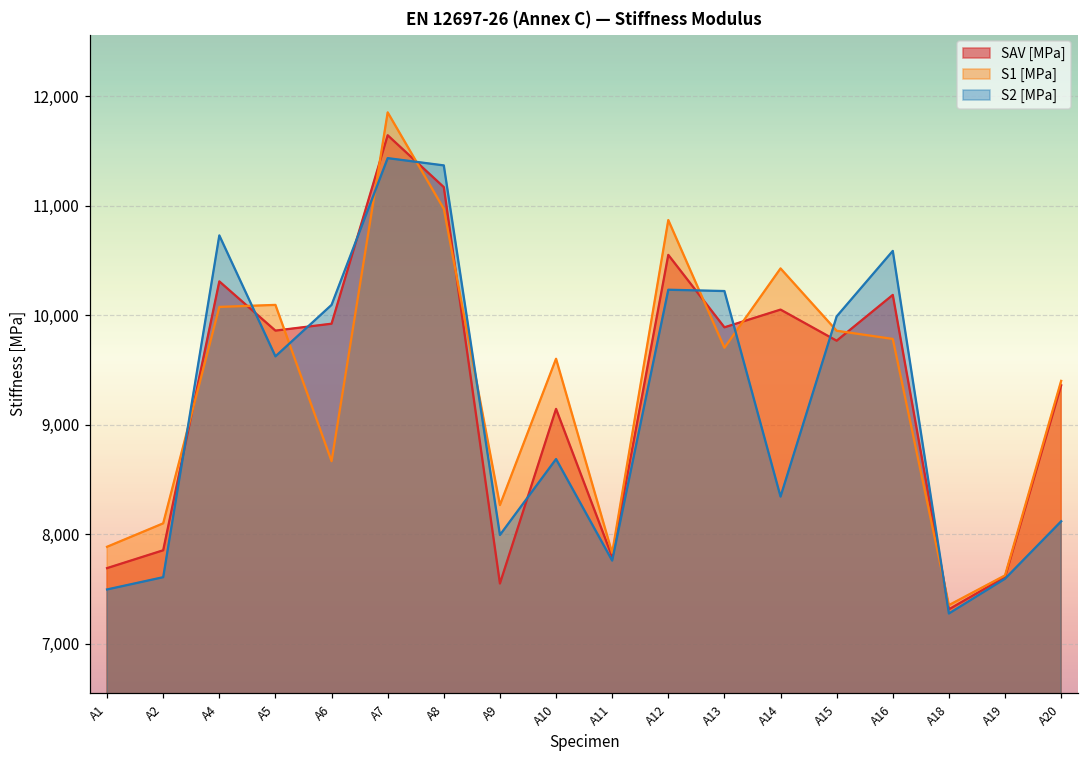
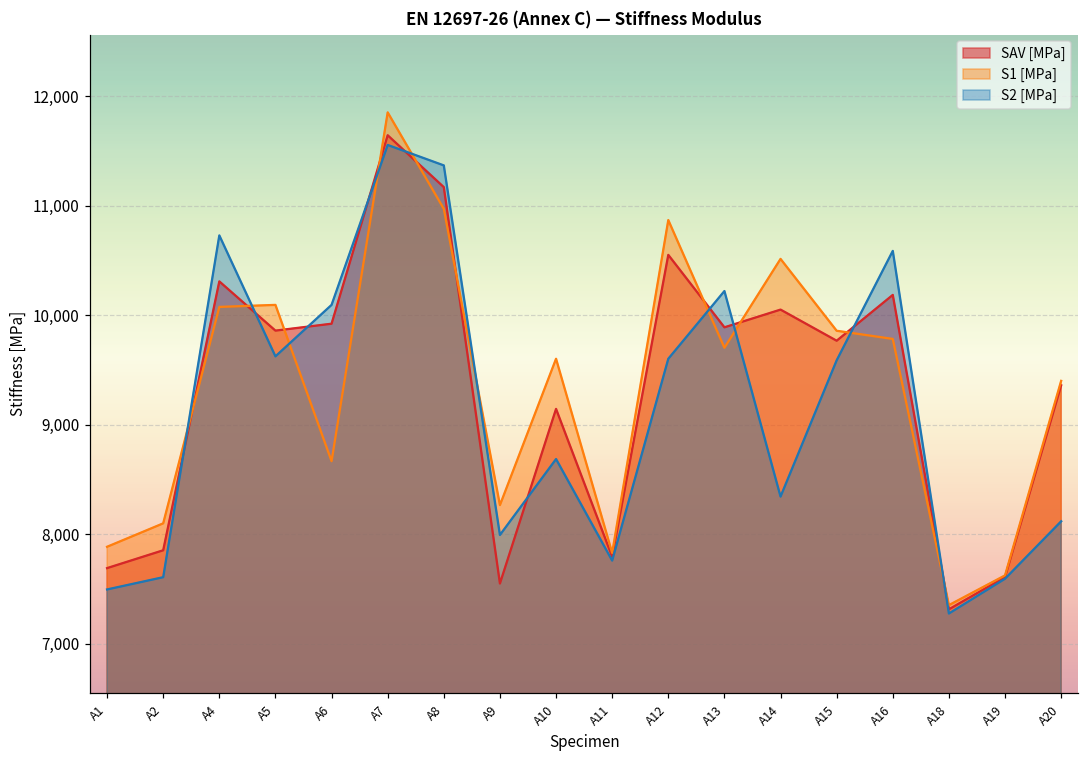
S2 [MPa], A7: 11,400 -> 11,600
S2 [MPa], A12: 10,200 -> 9,600
S1 [MPa], A14: 10,400 -> 10,500
S2 [MPa], A15: 10,000 -> 9,600
